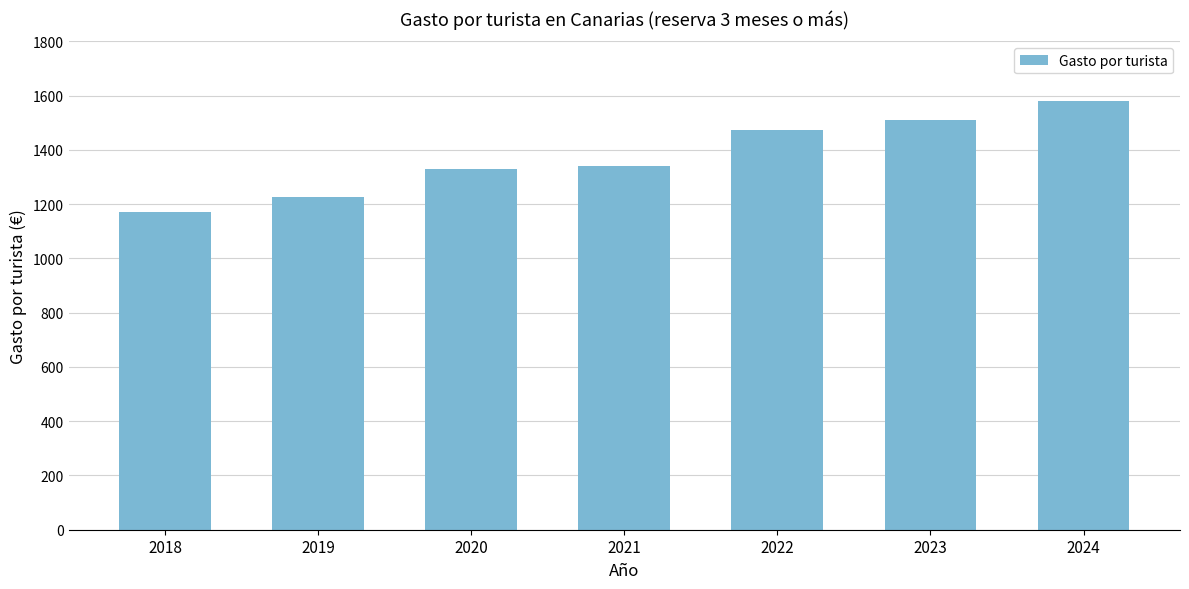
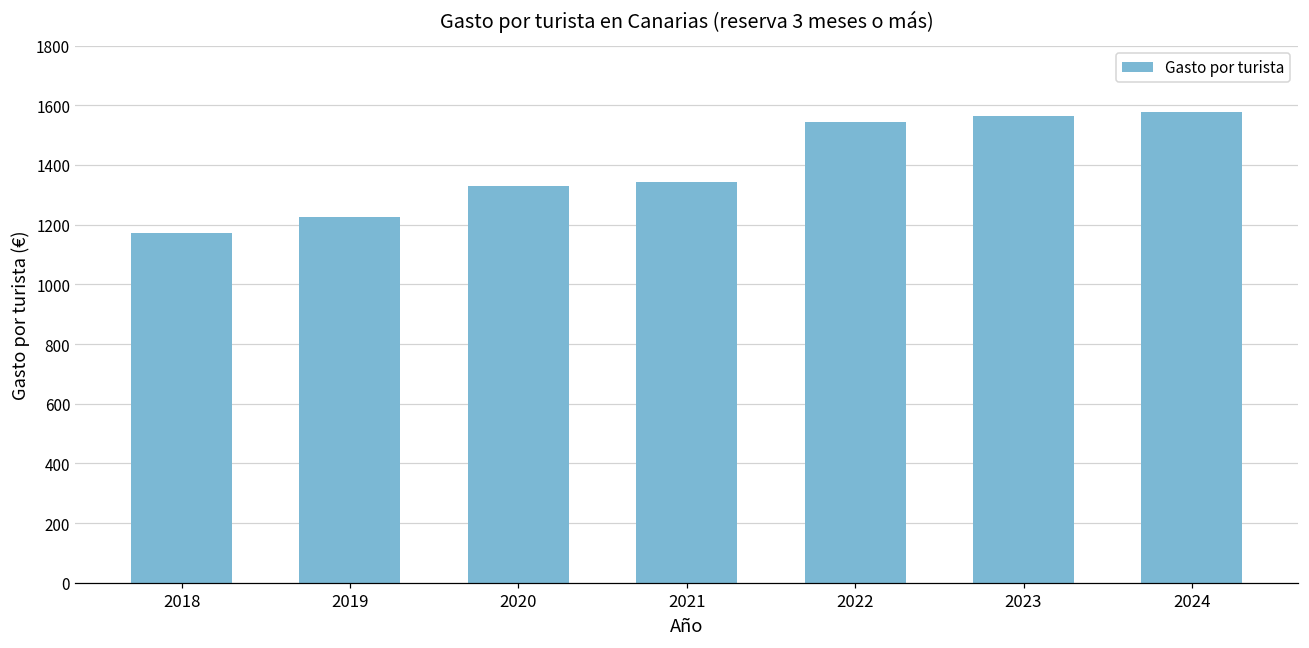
2022: 1470 -> 1550
2023: 1510 -> 1560
